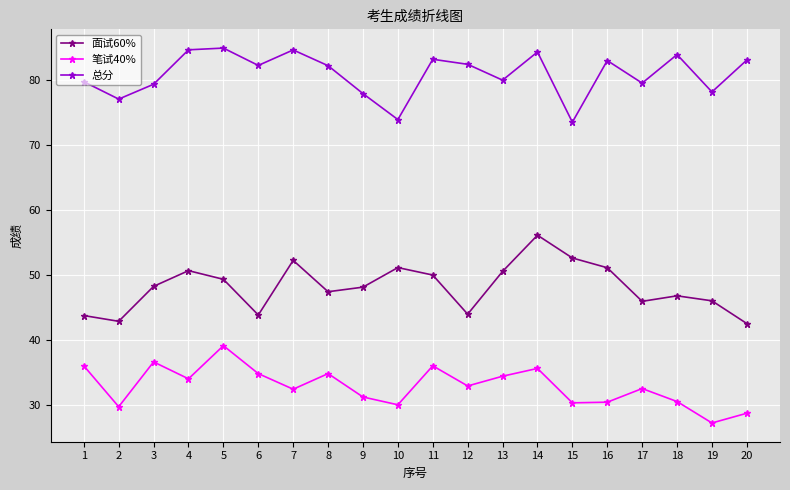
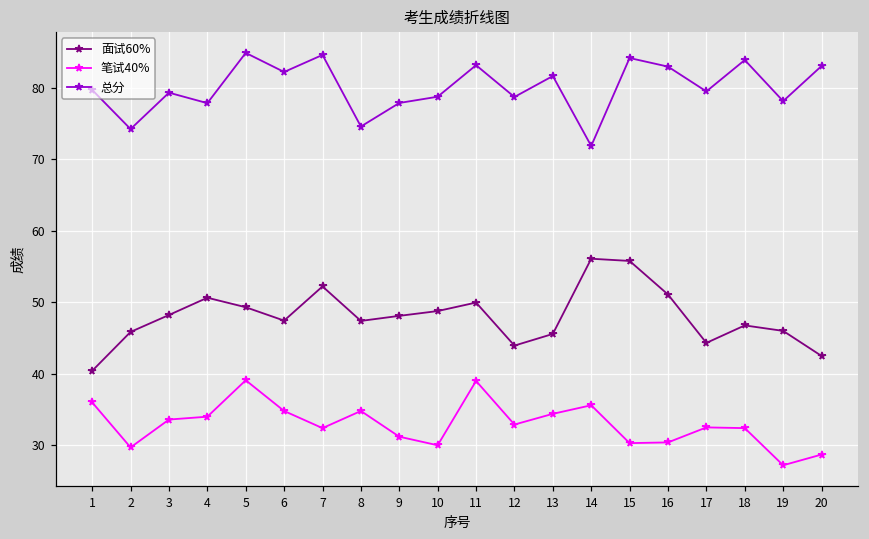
面试60%, 1: 44 -> 40
面试60%, 2: 43 -> 46
总分, 2: 77 -> 74
笔试40%, 3: 37 -> 34
总分, 4: 85 -> 78
面试60%, 6: 44 -> 47
总分, 8: 82 -> 75
面试60%, 10: 51 -> 49
总分, 10: 74 -> 79
笔试40%, 11: 36 -> 39
总分, 12: 82 -> 79
面试60%, 13: 51 -> 46
总分, 13: 80 -> 82
总分, 14: 84 -> 72
面试60%, 15: 53 -> 56
总分, 15: 74 -> 84
面试60%, 17: 46 -> 44
笔试40%, 18: 31 -> 32
